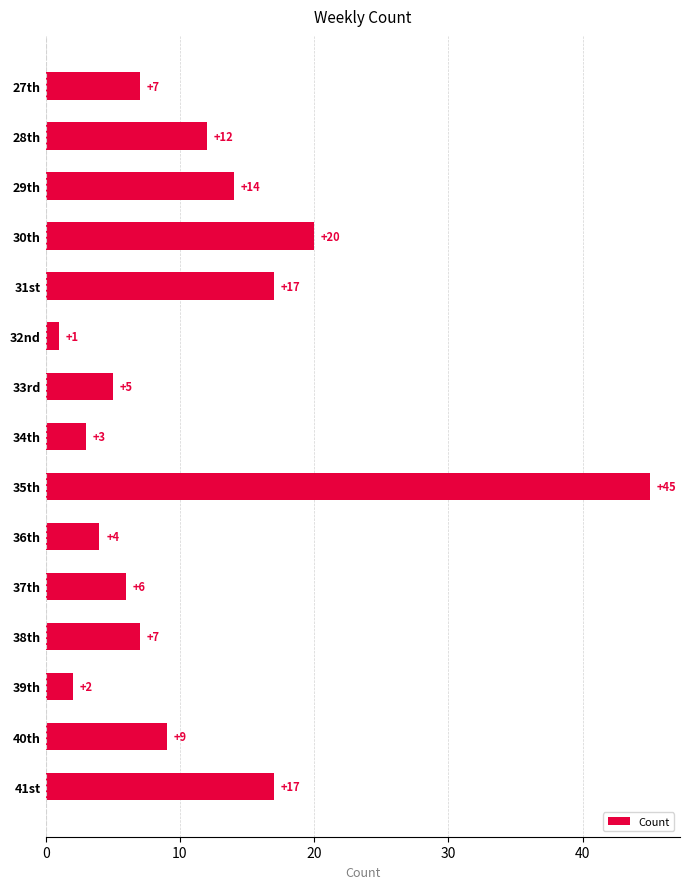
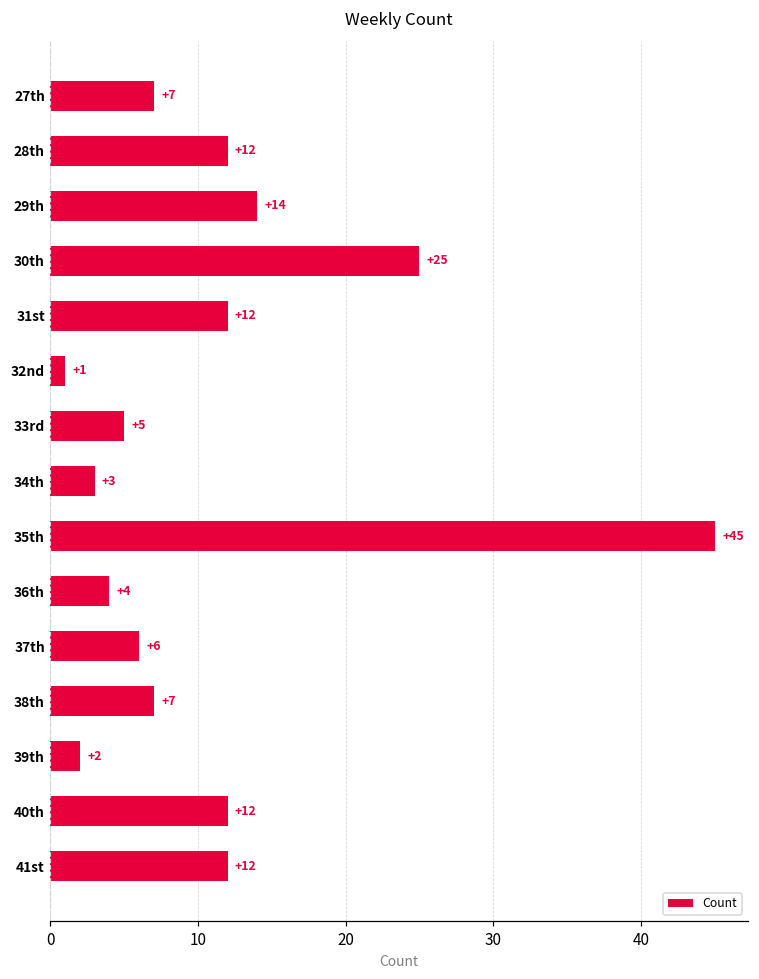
30th: +20 -> +25
31st: +17 -> +12
40th: +9 -> +12
41st: +17 -> +12
